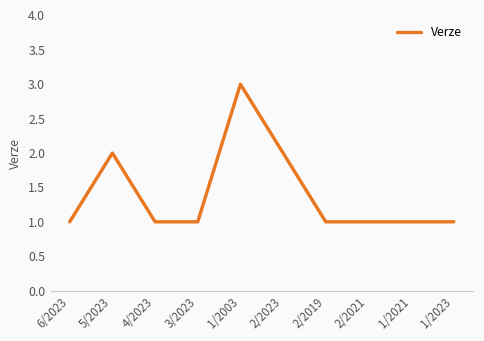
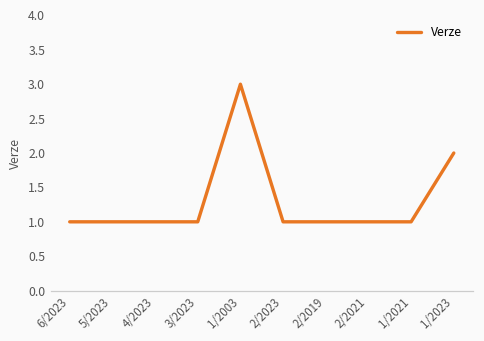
5/2023: 2 -> 1
2/2023: 2 -> 1
1/2023: 1 -> 2
